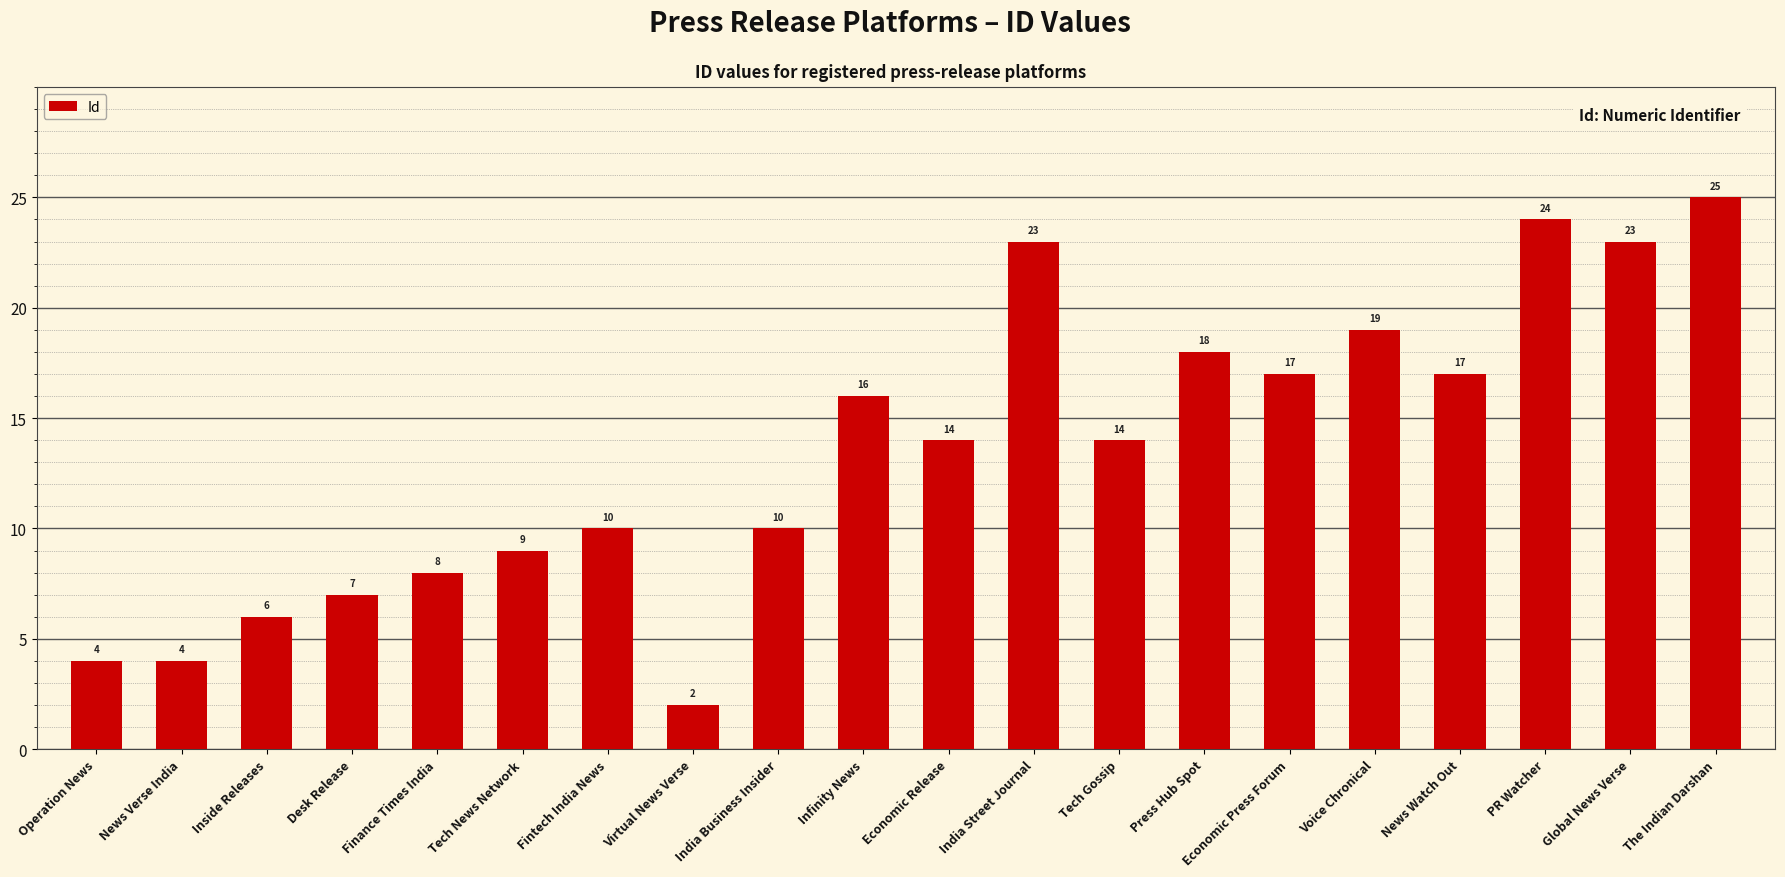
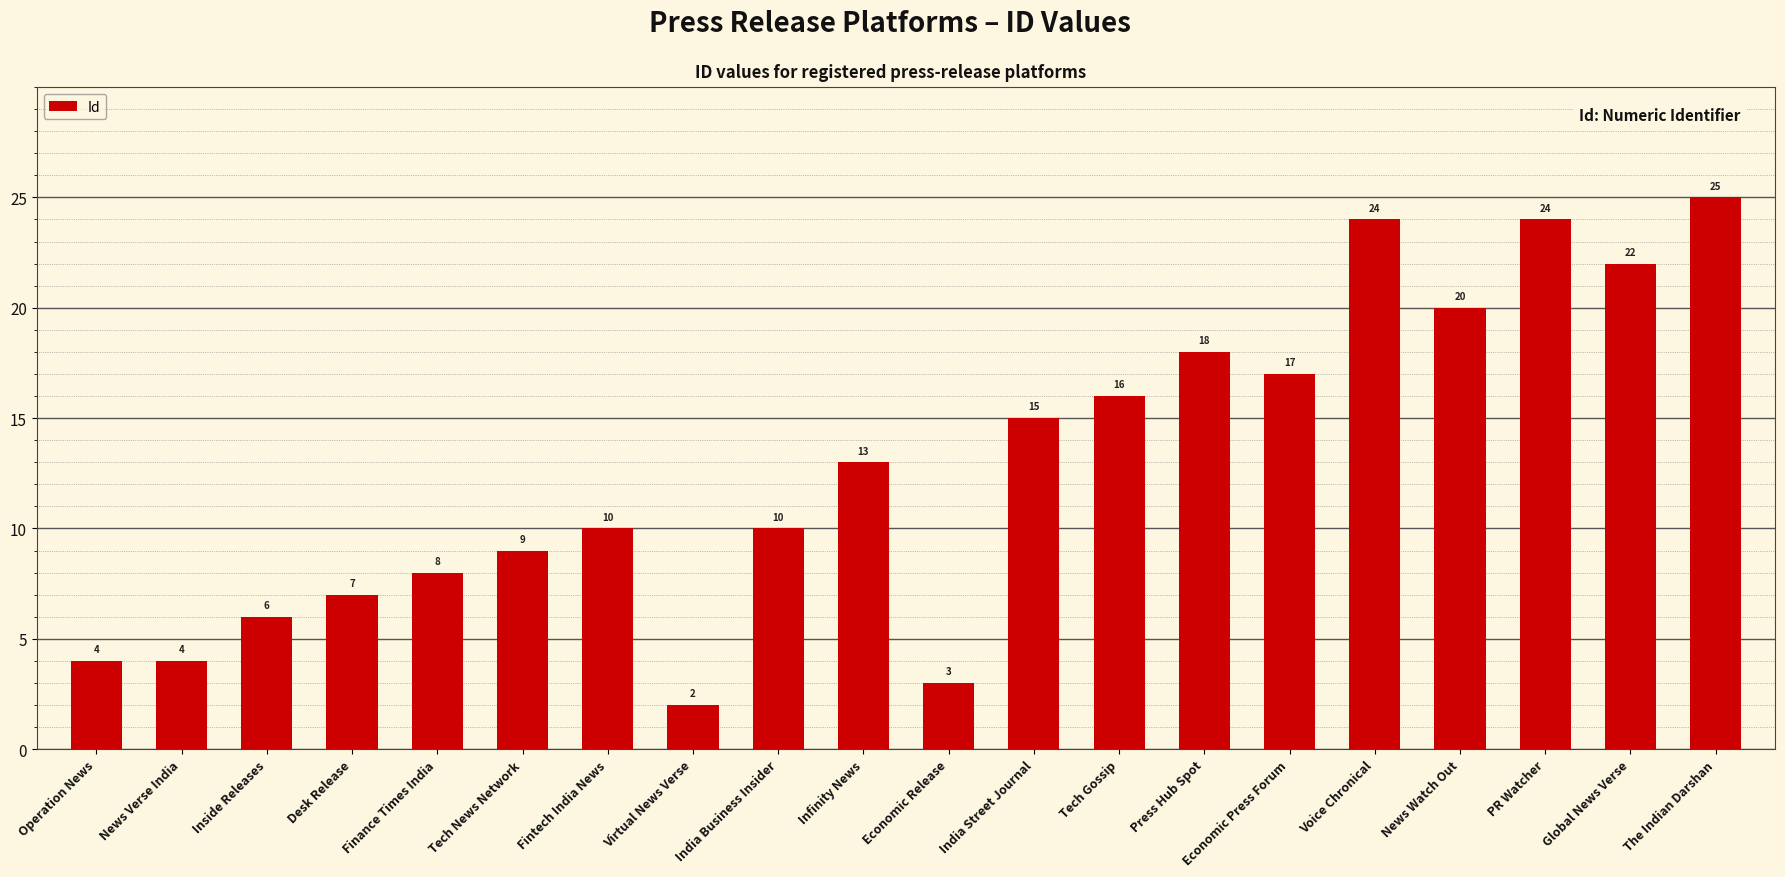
Infinity News: 16 -> 13
Economic Release: 14 -> 3
India Street Journal: 23 -> 15
Tech Gossip: 14 -> 16
Voice Chronical: 19 -> 24
News Watch Out: 17 -> 20
Global News Verse: 23 -> 22
